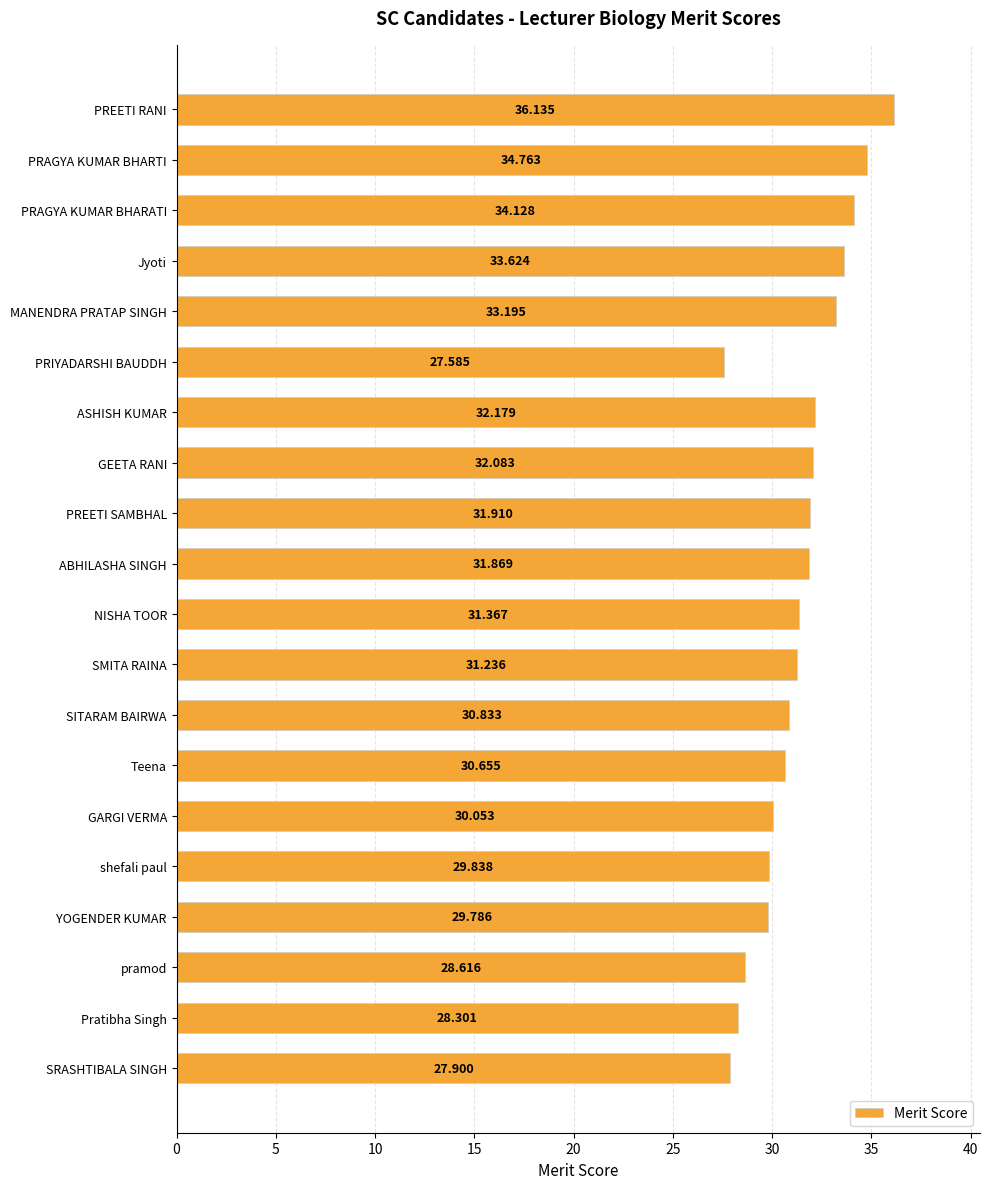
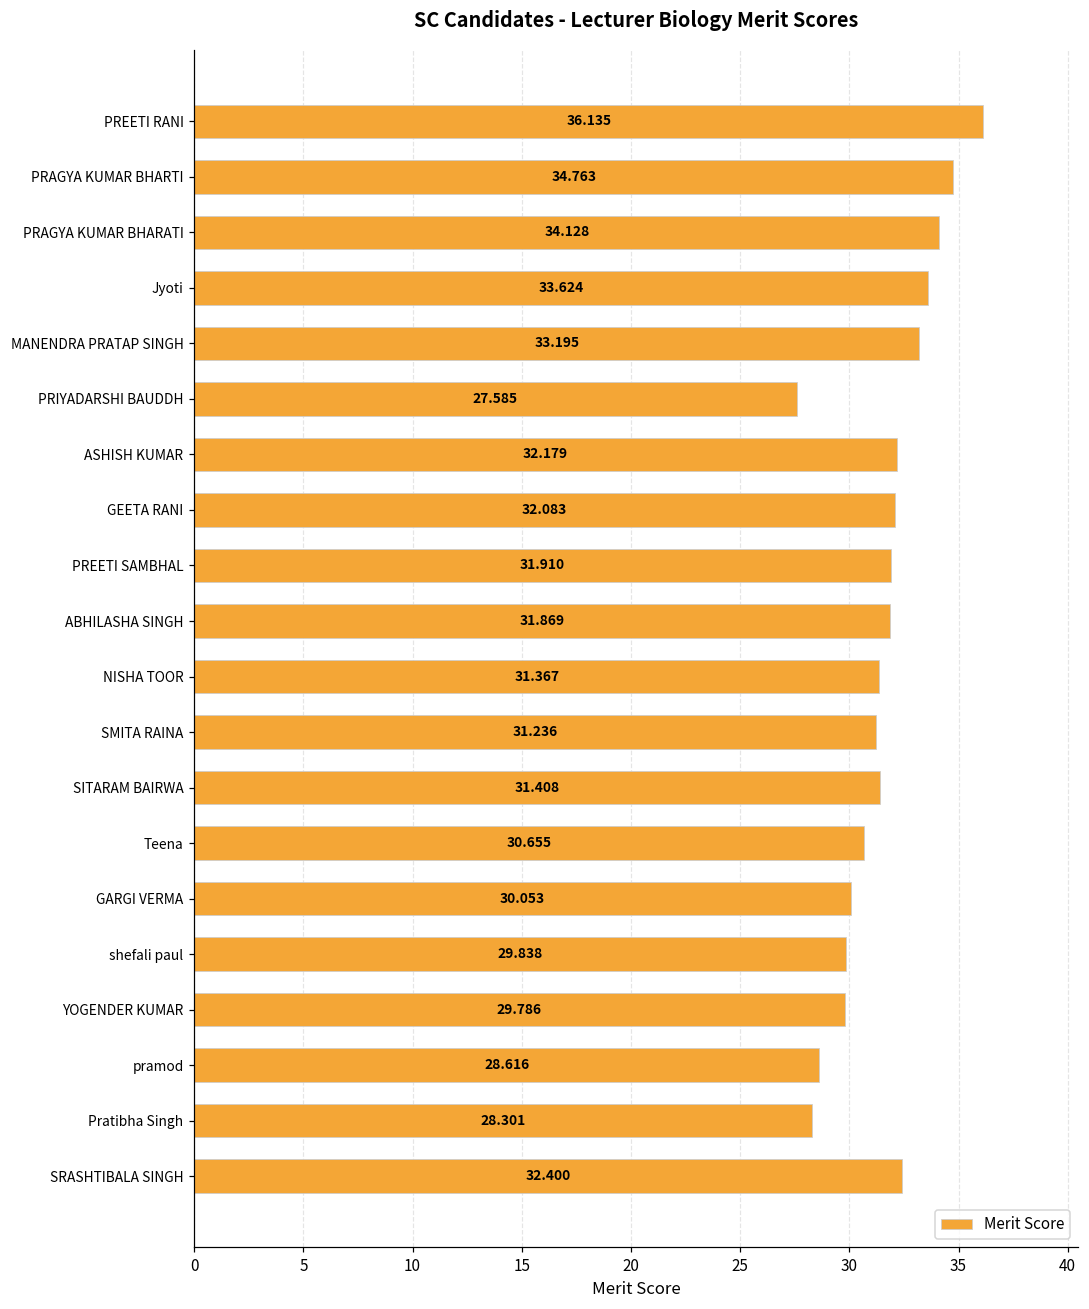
SITARAM BAIRWA: 30.833 -> 31.408
SRASHTIBALA SINGH: 27.900 -> 32.400
